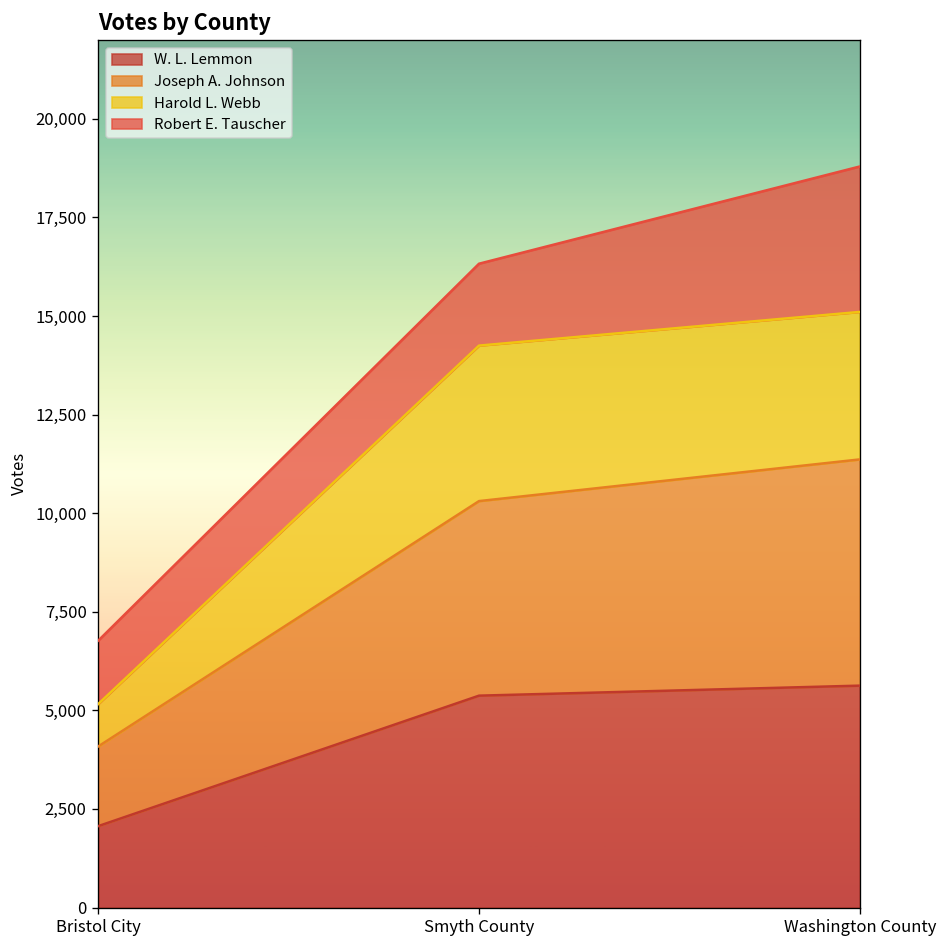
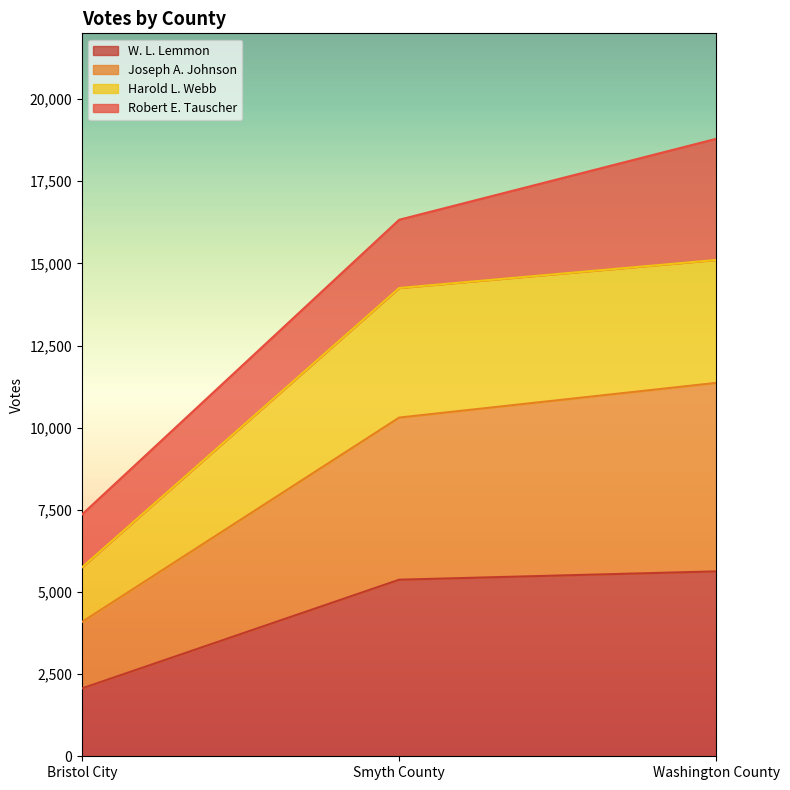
Harold L. Webb, Bristol City: 1,100 -> 1,700
